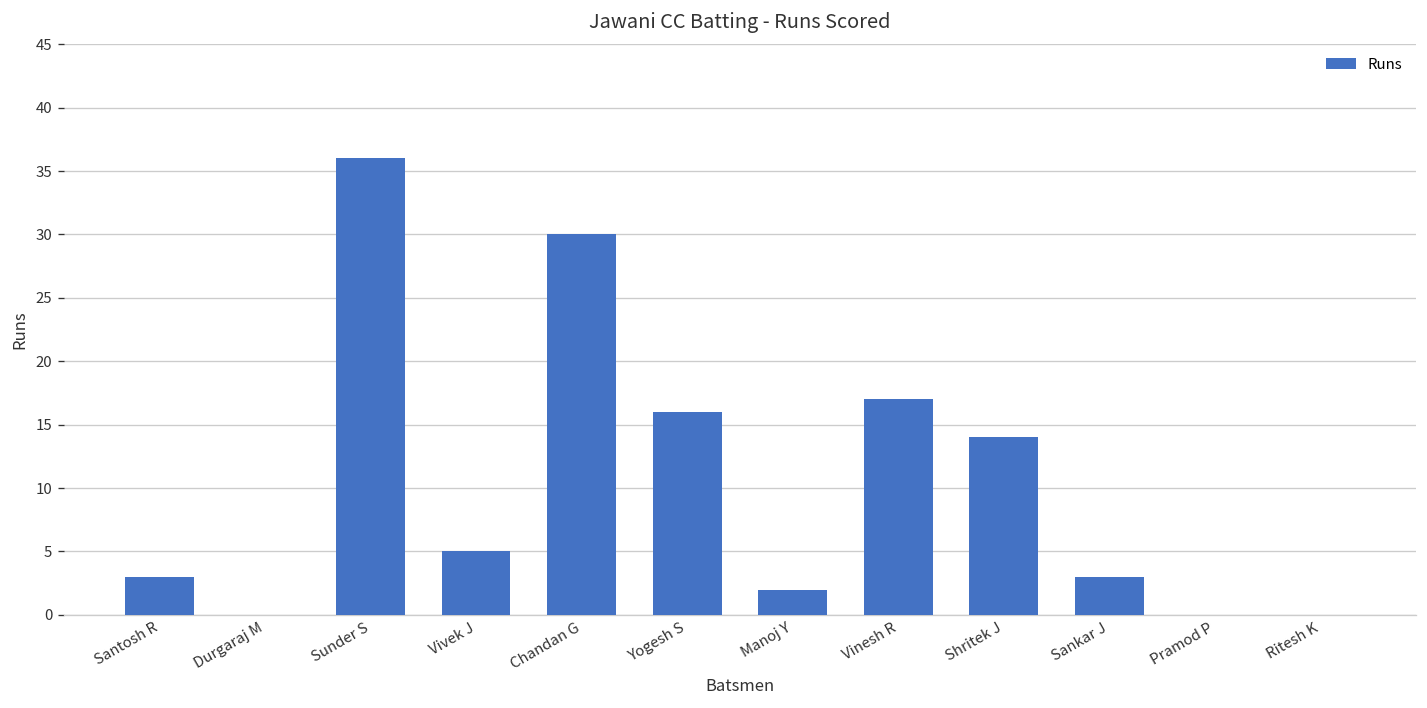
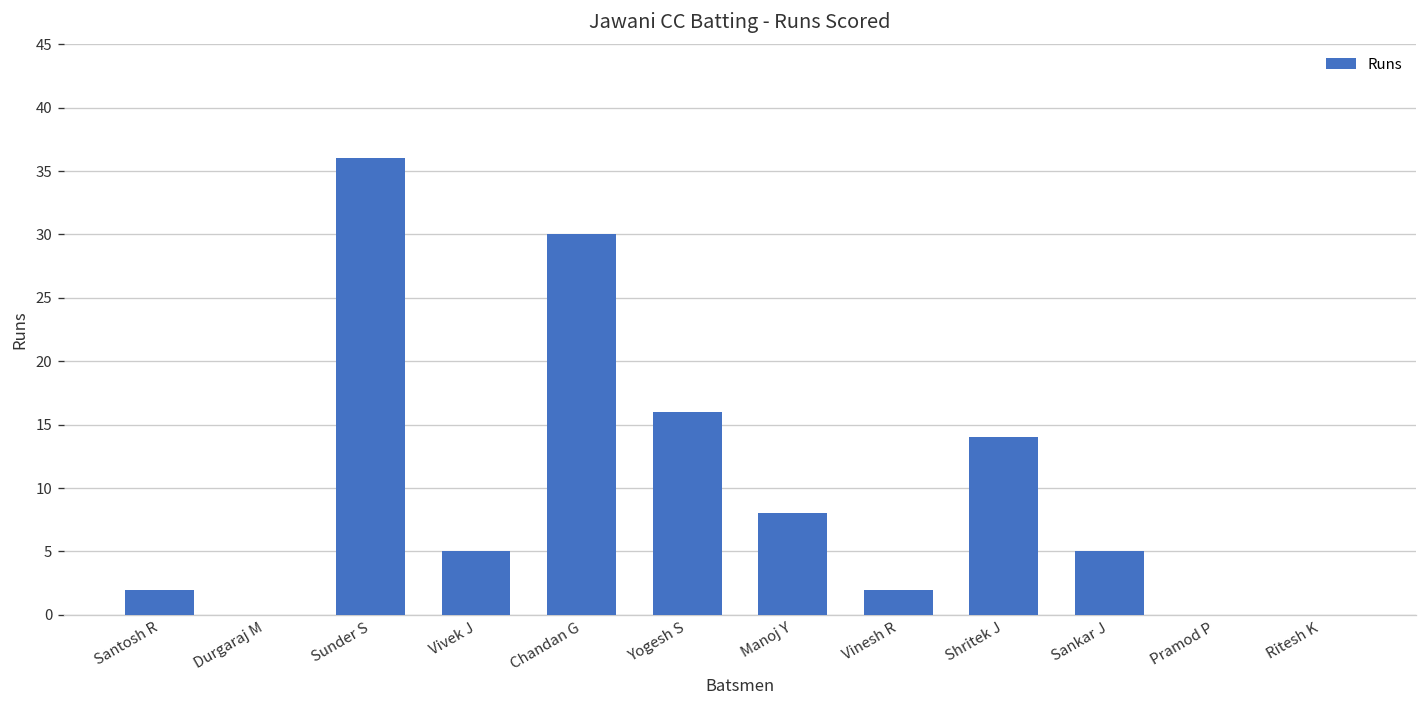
Santosh R: 3 -> 2
Manoj Y: 2 -> 8
Vinesh R: 17 -> 2
Sankar J: 3 -> 5
